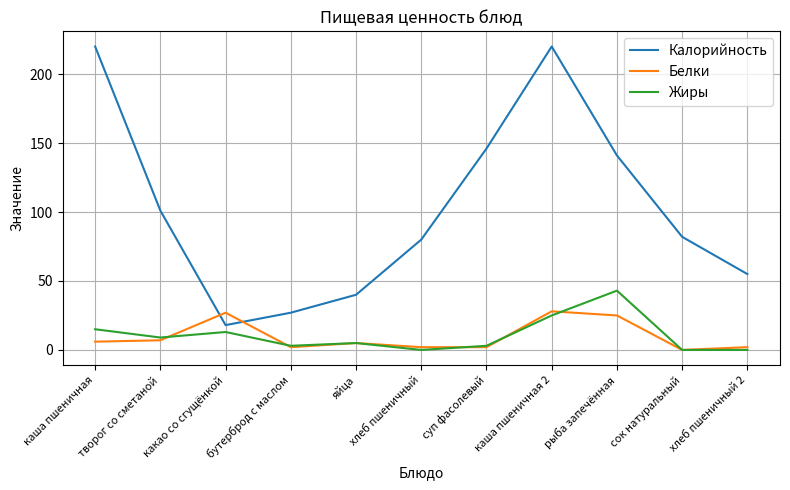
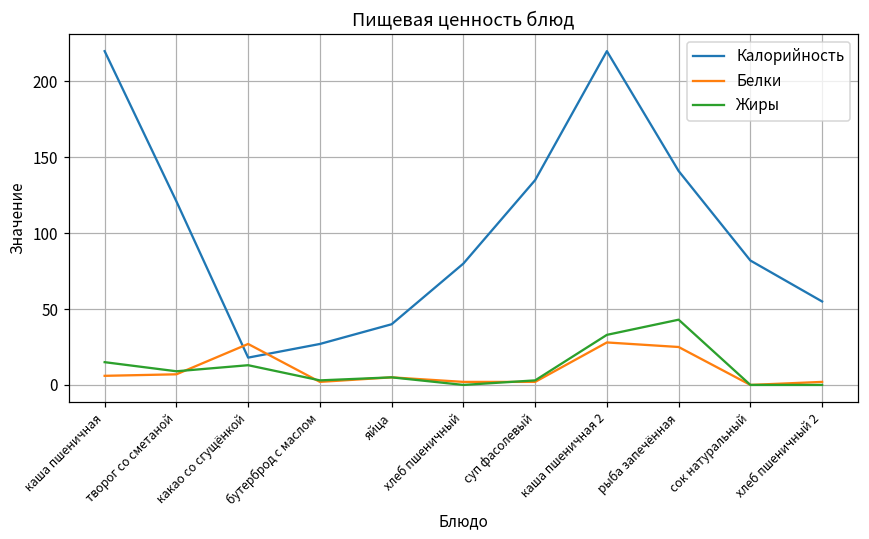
Калорийность, творог со сметаной: 101 -> 121
Калорийность, суп фасолевый: 146 -> 135
Жиры, каша пшеничная 2: 25 -> 33
